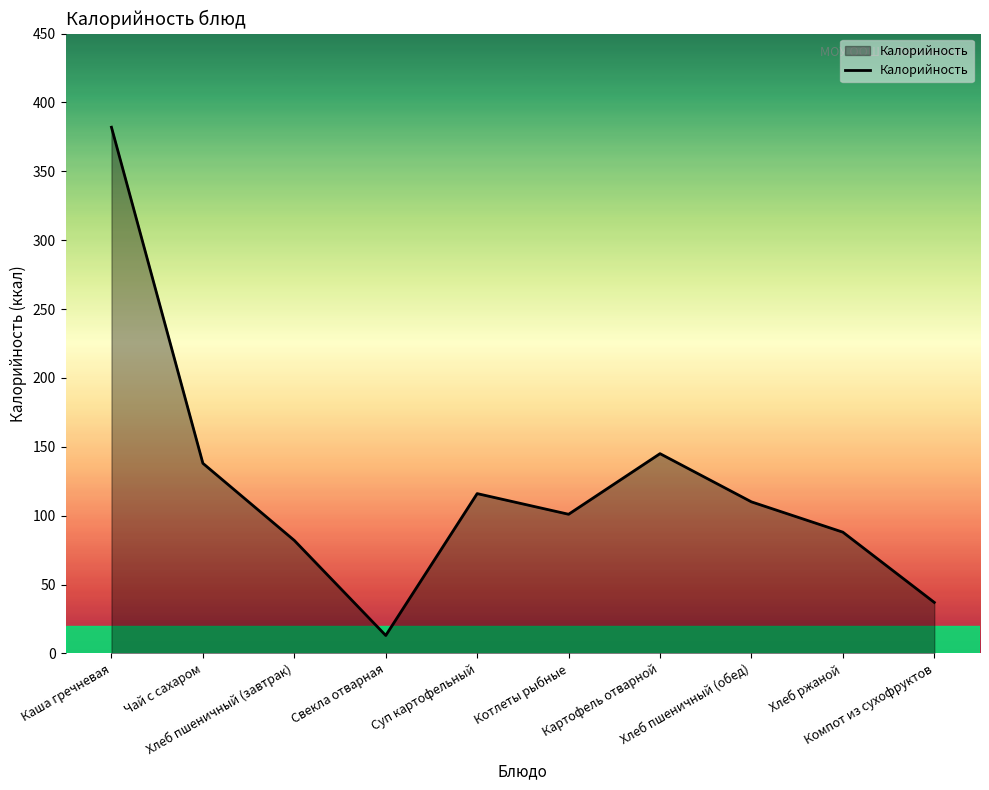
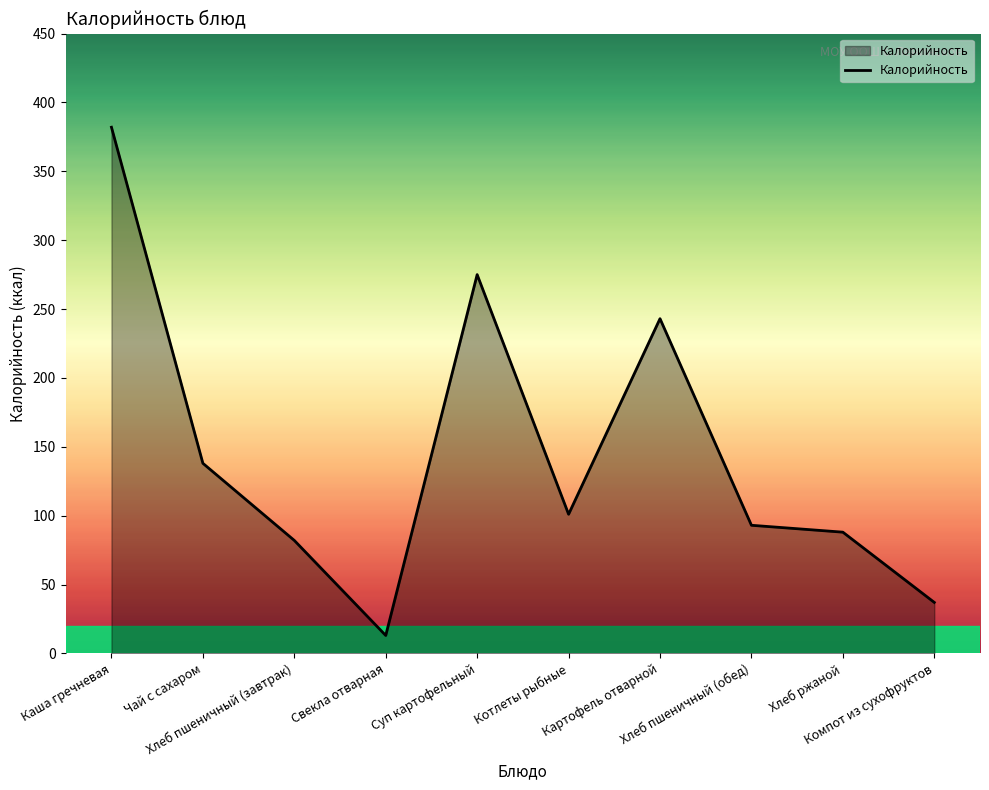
Суп картофельный: 116 -> 275
Картофель отварной: 145 -> 243
Хлеб пшеничный (обед): 110 -> 93
